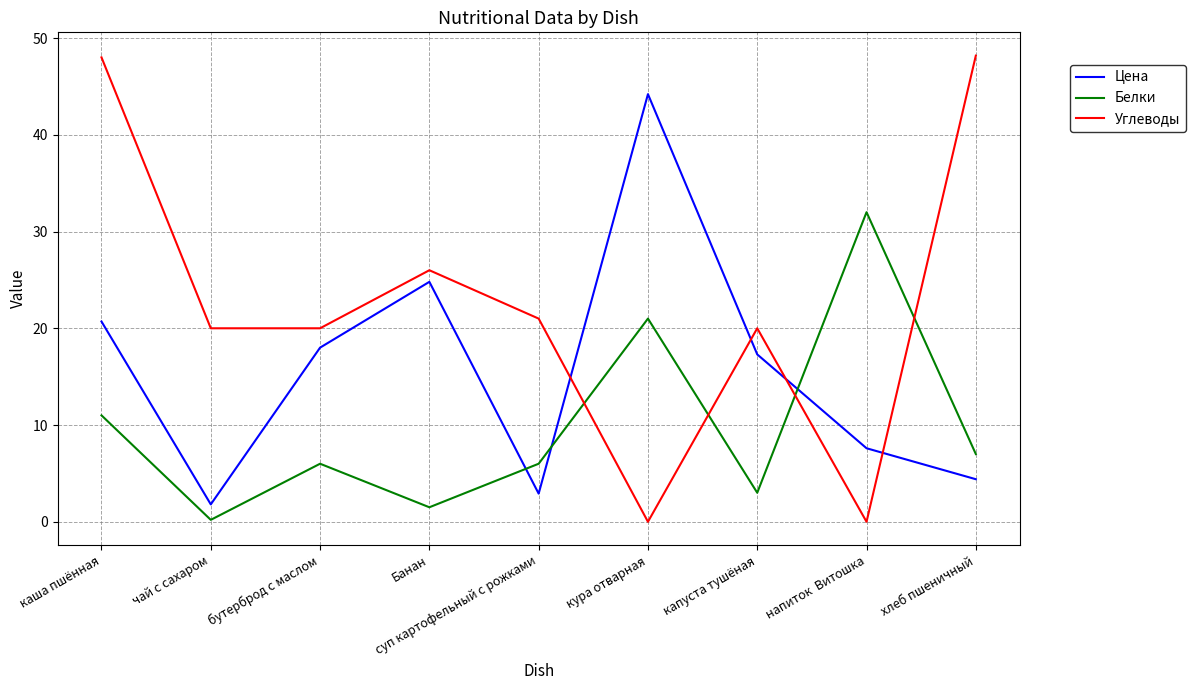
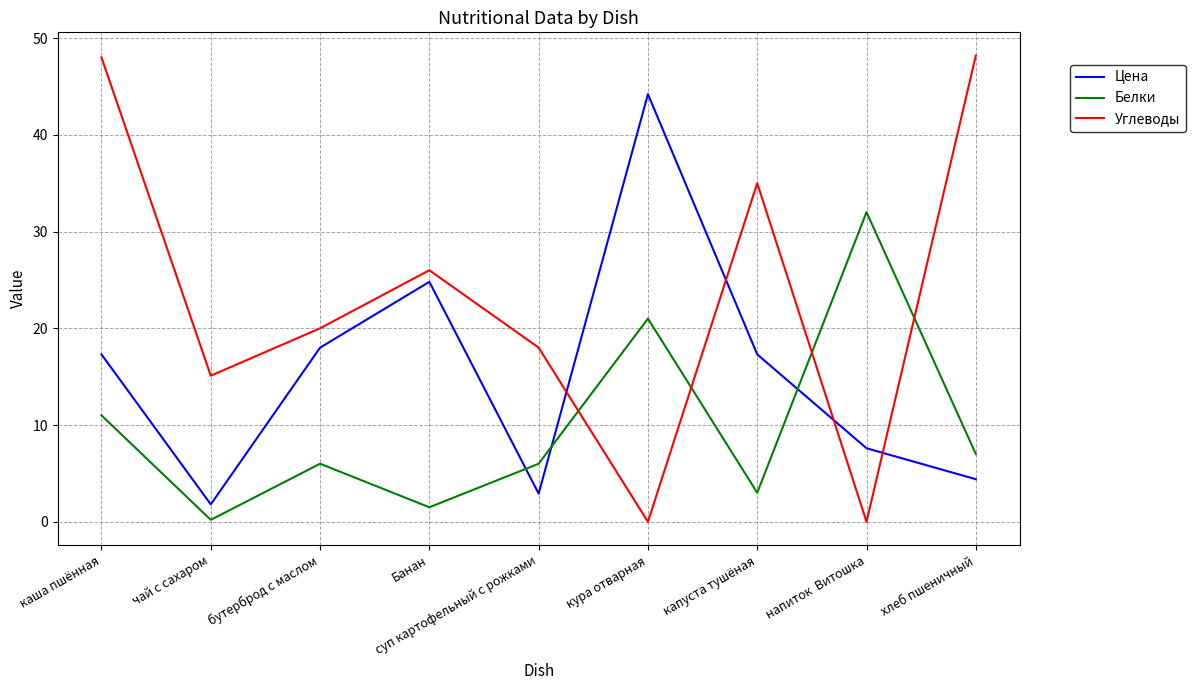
Цена, каша пшённая: 21 -> 17
Углеводы, чай с сахаром: 20 -> 15
Углеводы, суп картофельный с рожками: 21 -> 18
Углеводы, капуста тушёная: 20 -> 35
